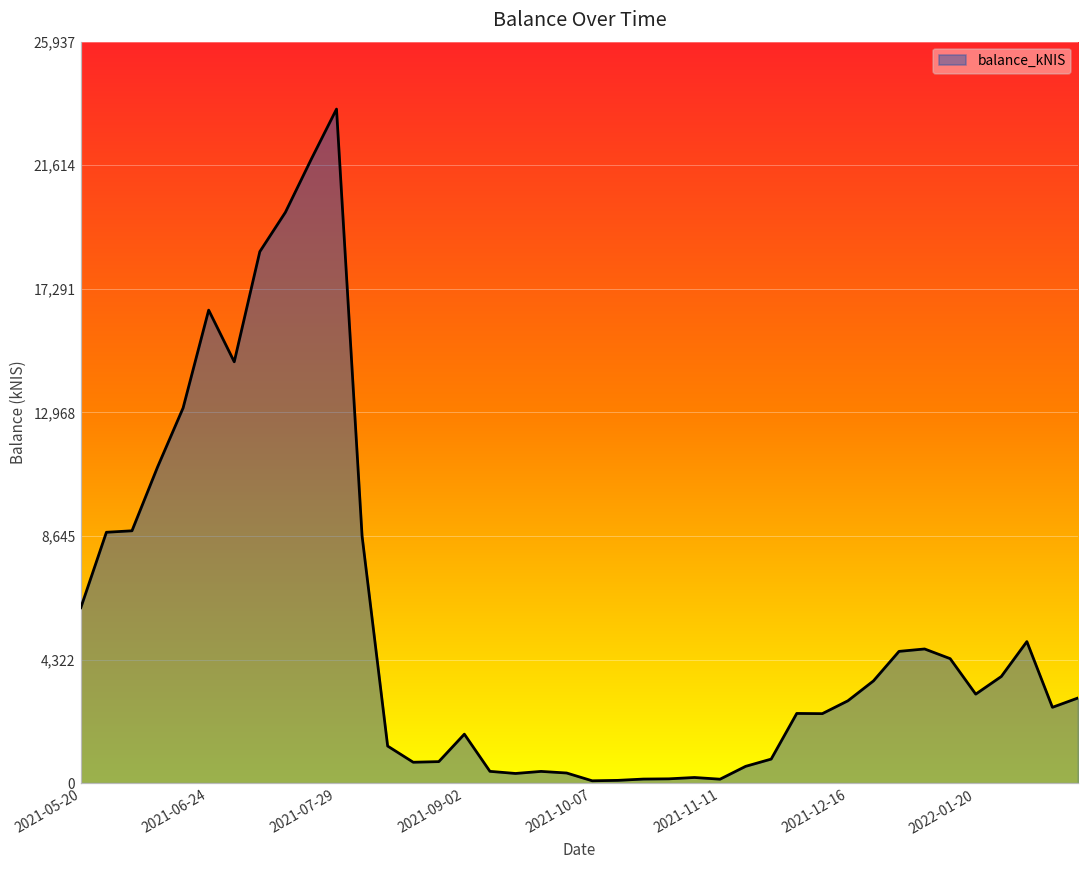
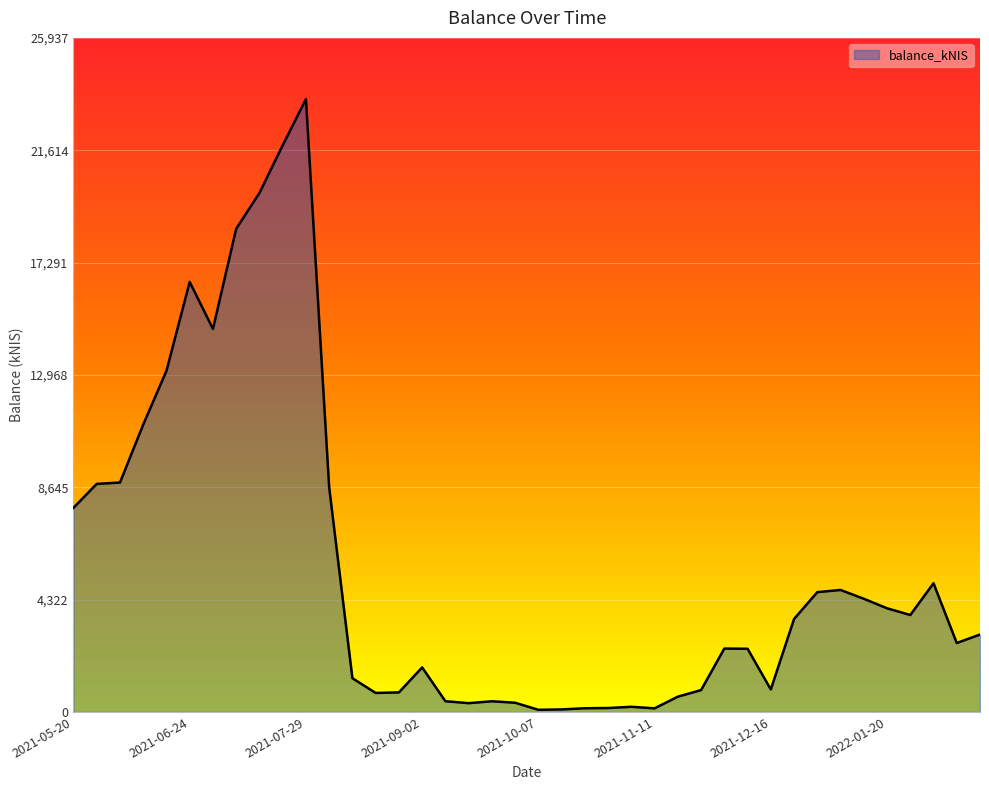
2021-05-20: 6,100 -> 7,900
2021-12-16: 2,900 -> 900
2022-01-20: 3,100 -> 4,000
